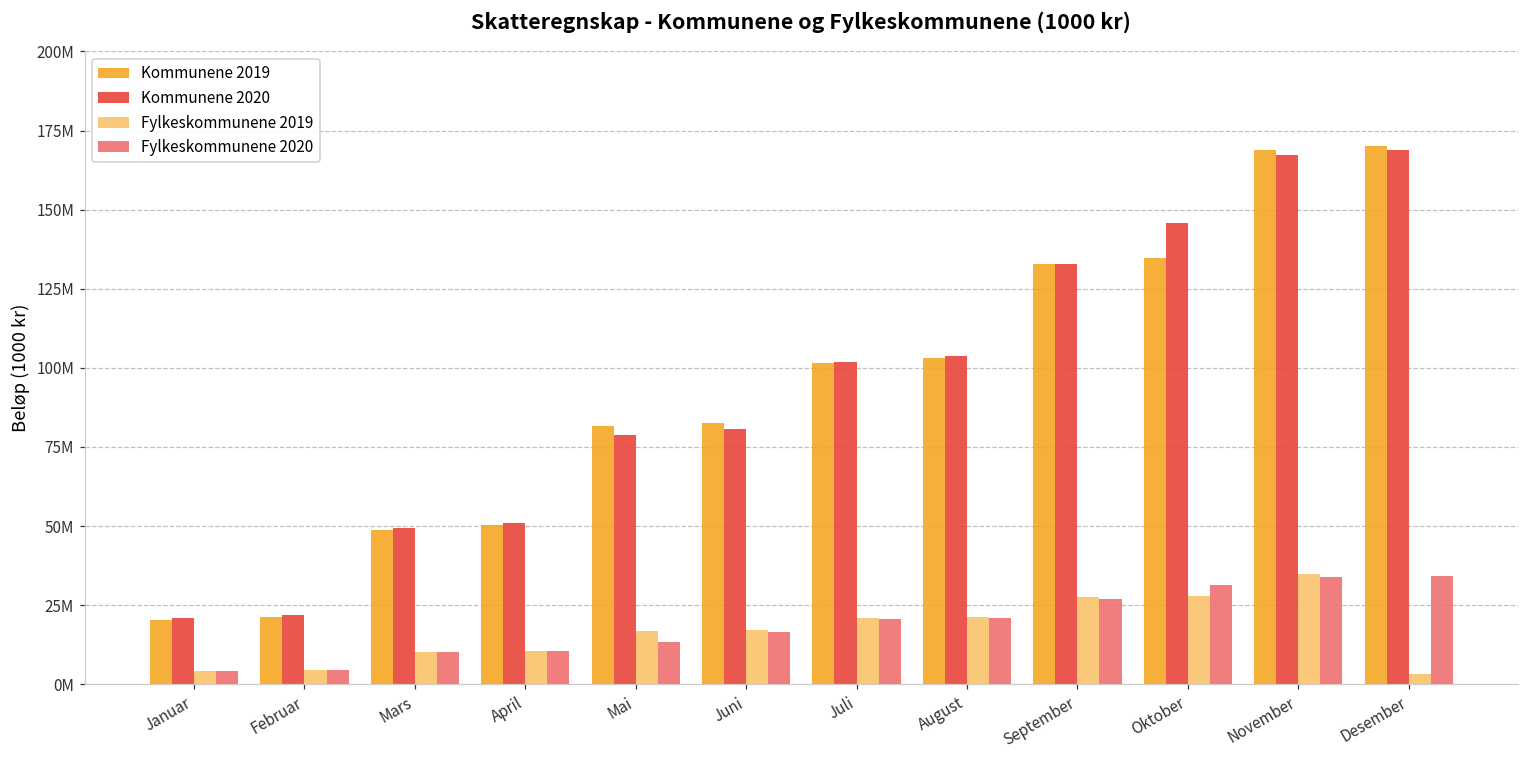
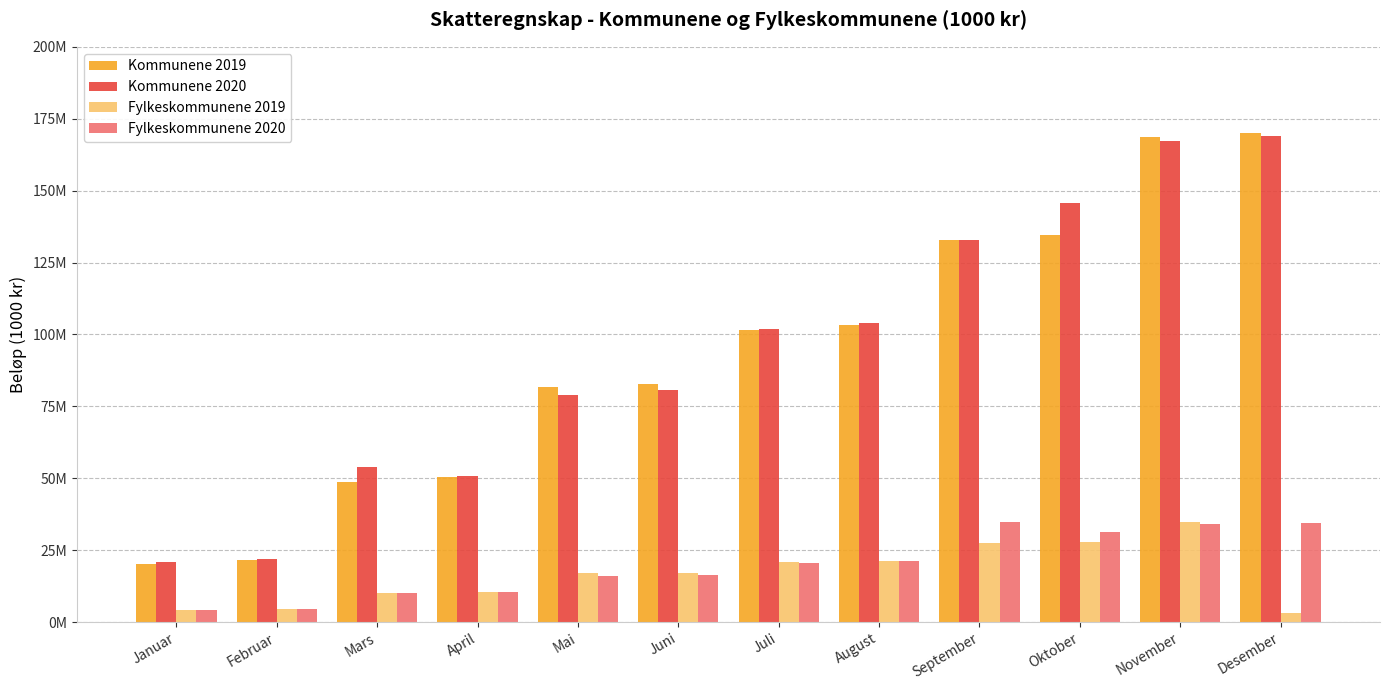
Kommunene 2020, Mars: 50000000 -> 54000000
Fylkeskommunene 2020, Mai: 13000000 -> 16000000
Fylkeskommunene 2020, September: 27000000 -> 35000000
